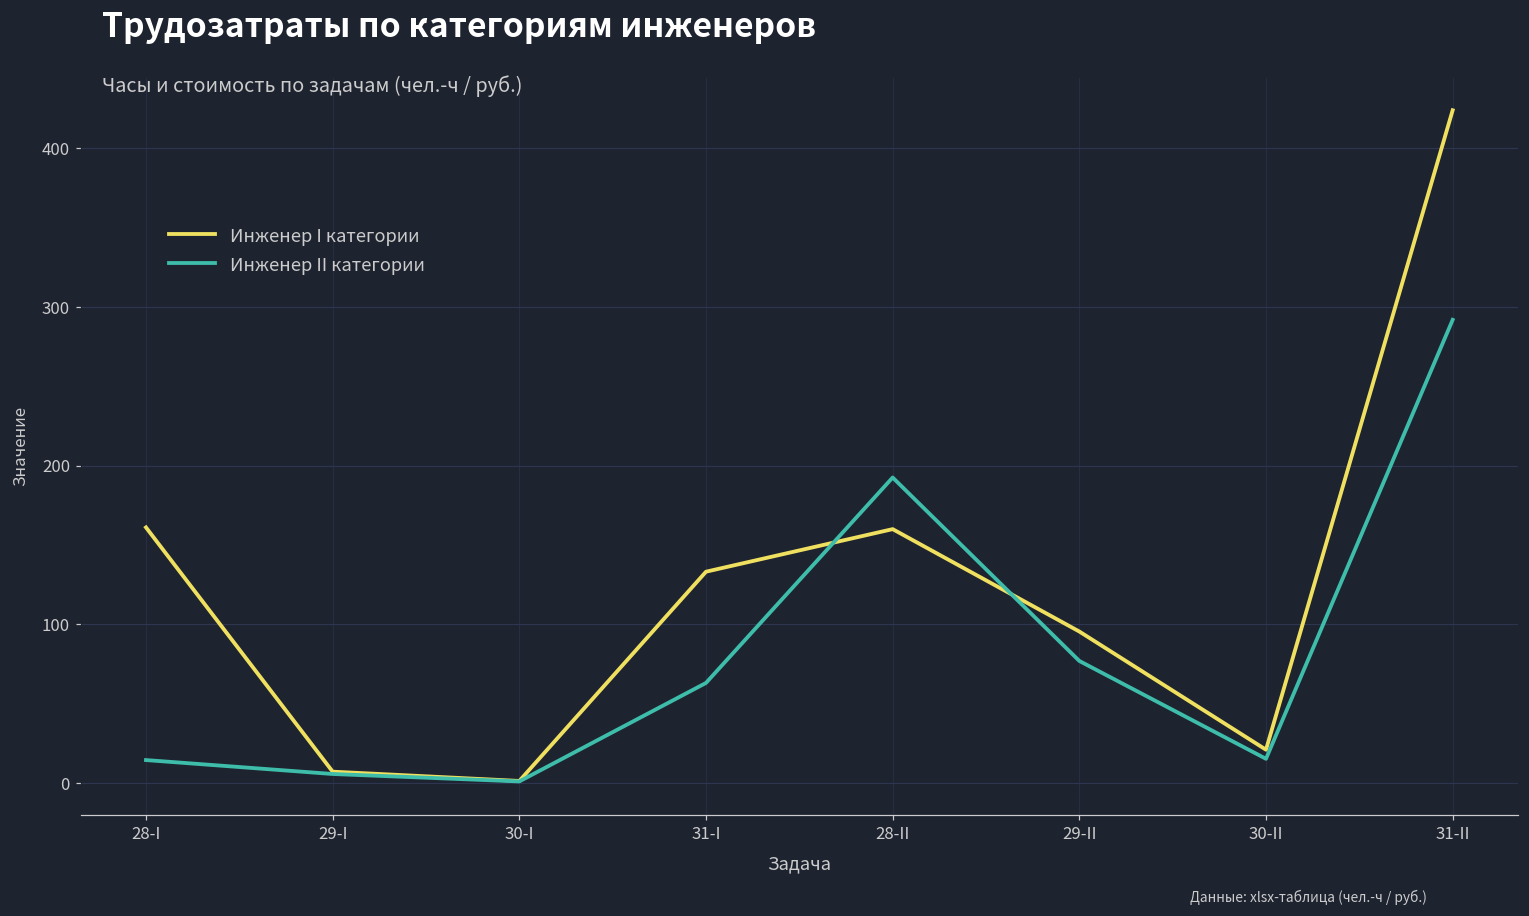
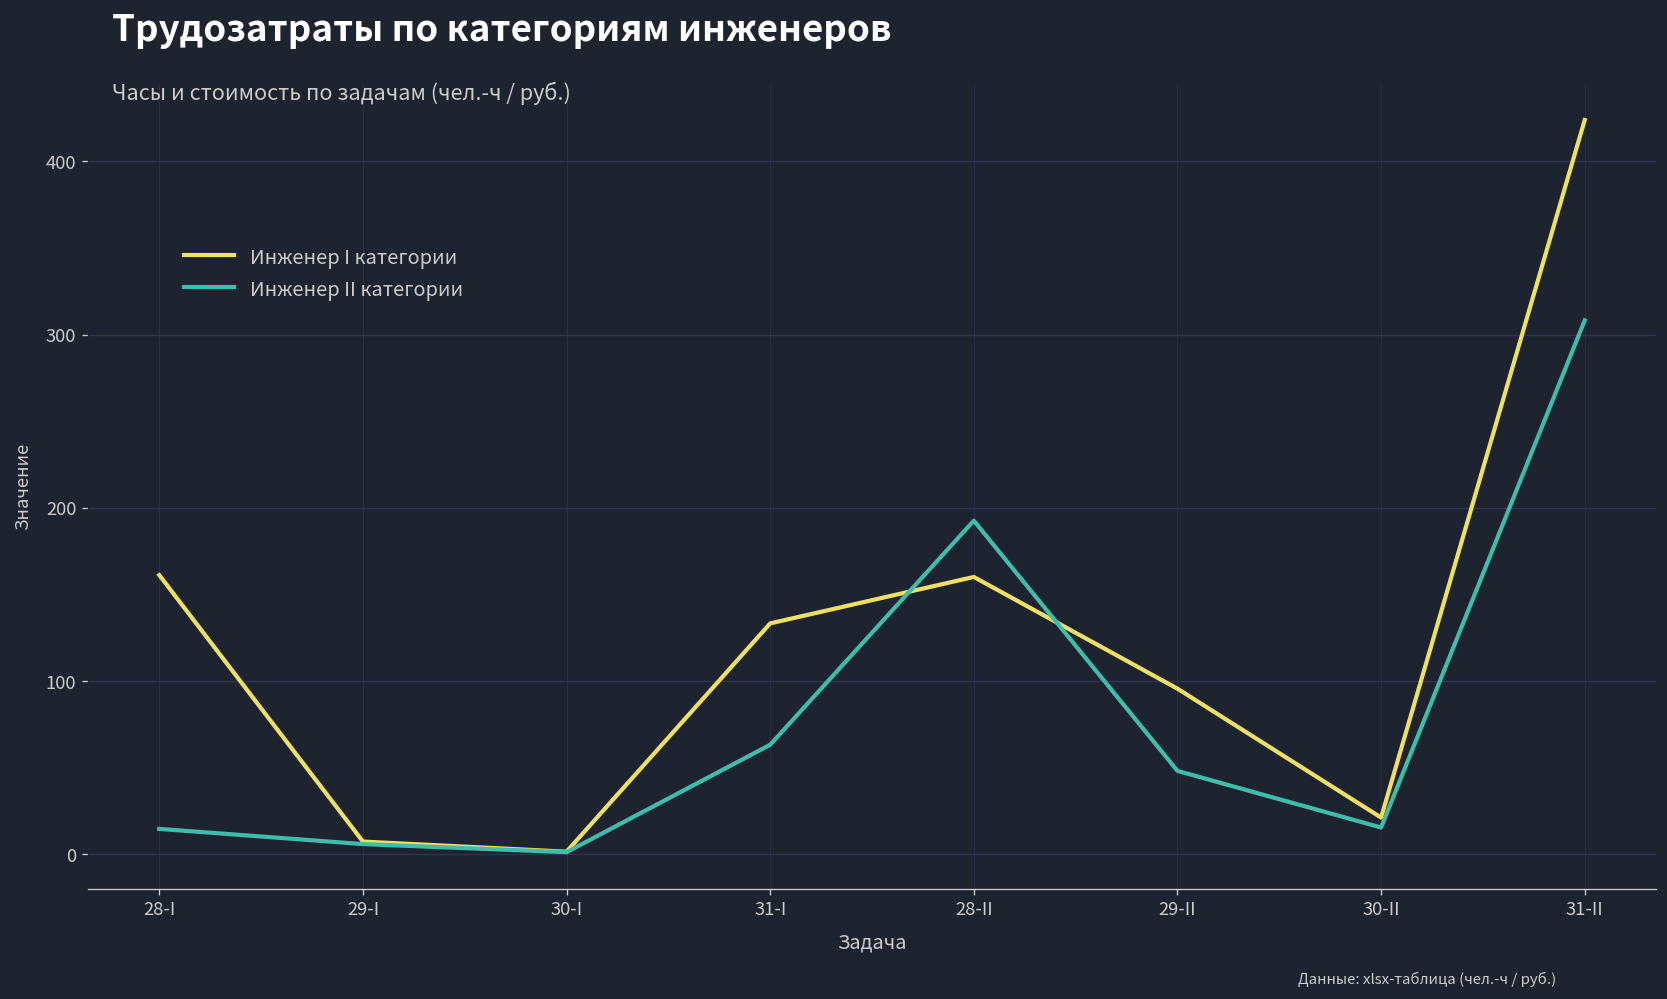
Инженер II категории, 29-II: 77 -> 48
Инженер II категории, 31-II: 292 -> 308
